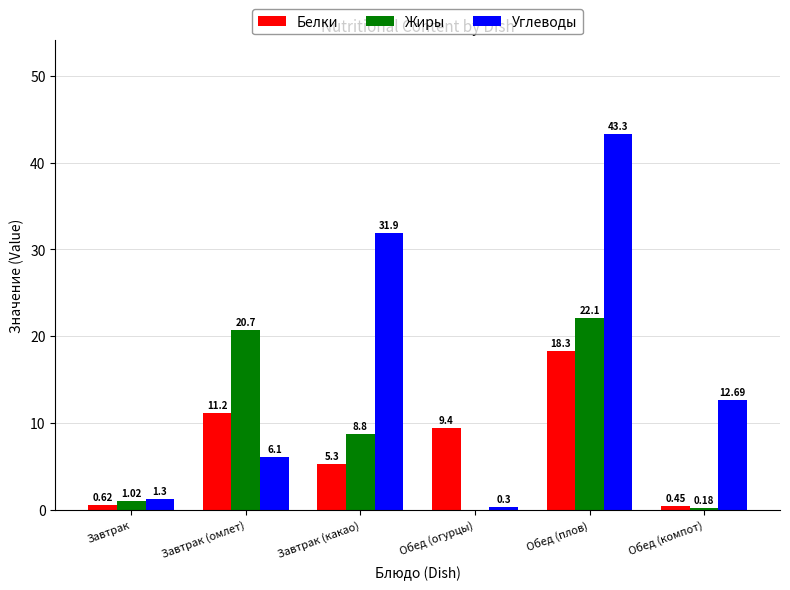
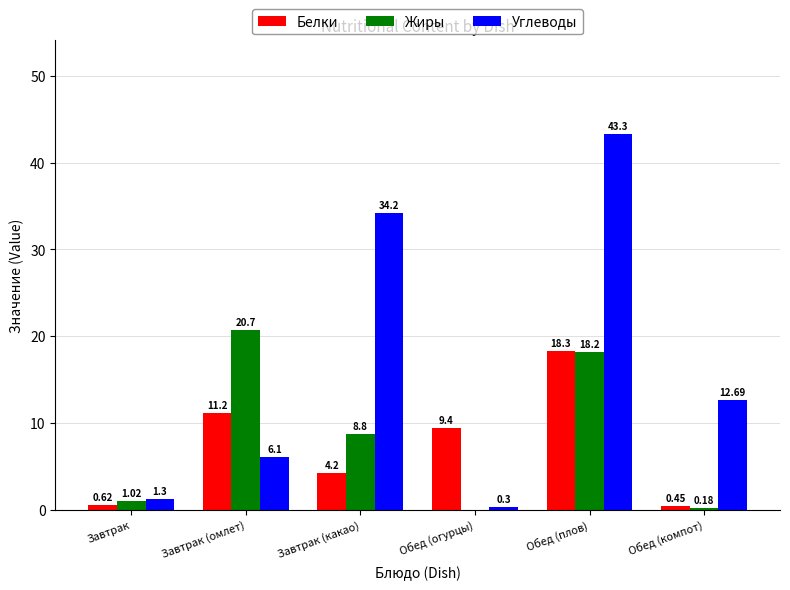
Белки, Завтрак (какао): 5.3 -> 4.2
Углеводы, Завтрак (какао): 31.9 -> 34.2
Жиры, Обед (плов): 22.1 -> 18.2
